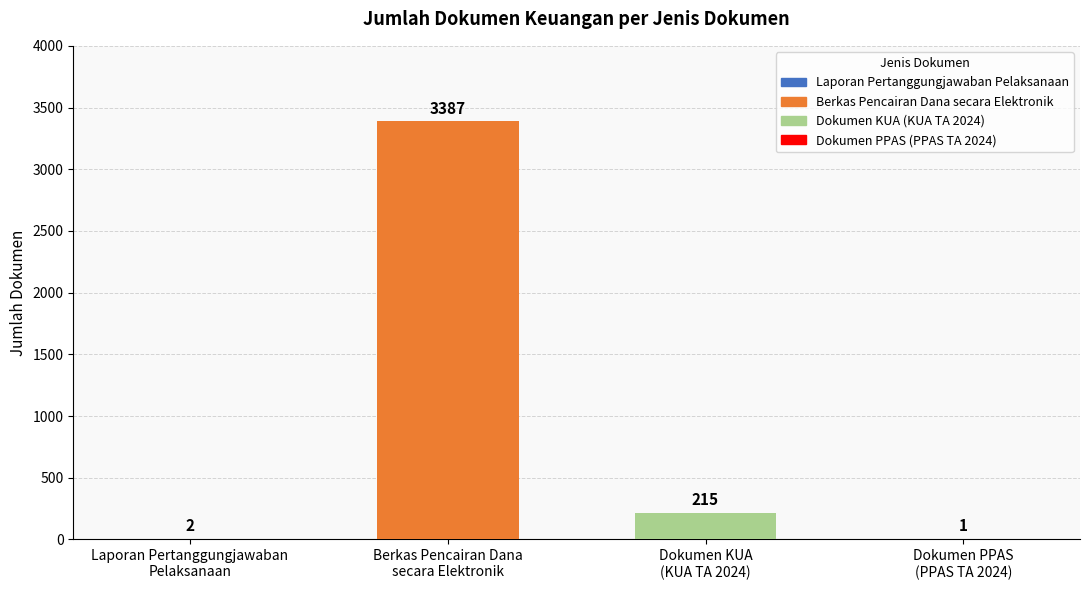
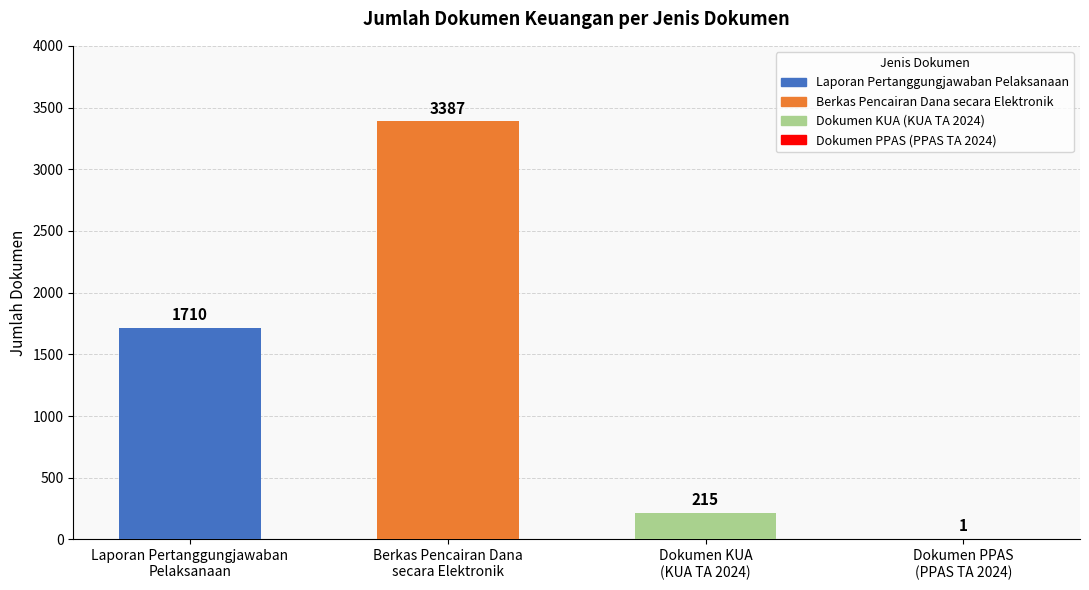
Laporan Pertanggungjawaban Pelaksanaan: 2 -> 1710
